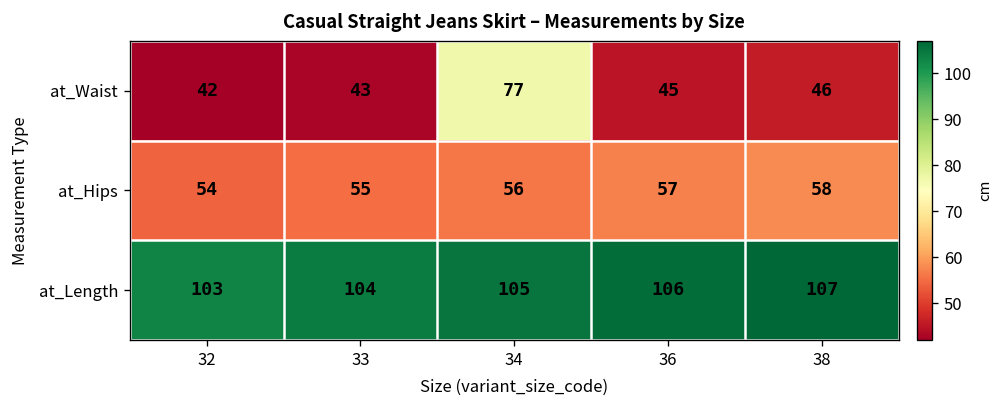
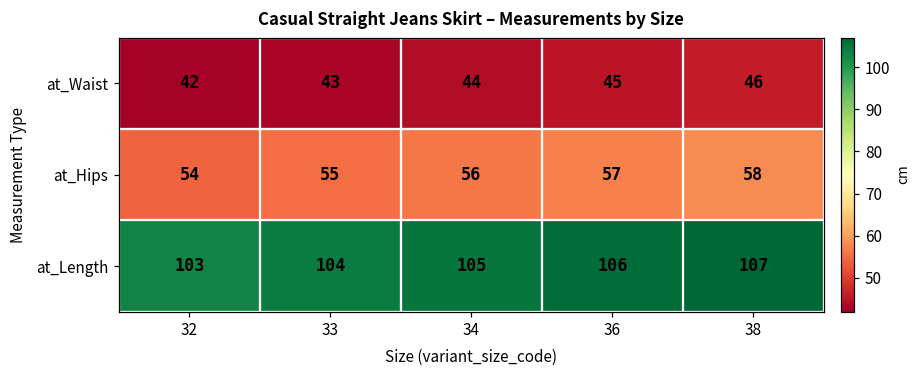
at_Waist, 34: 77 -> 44
